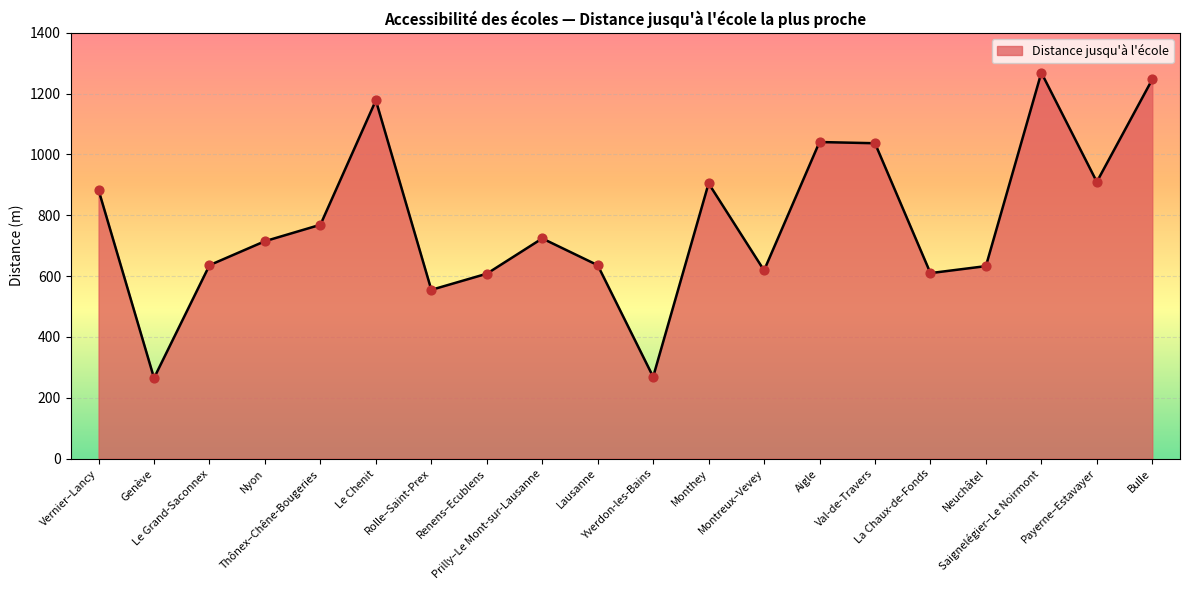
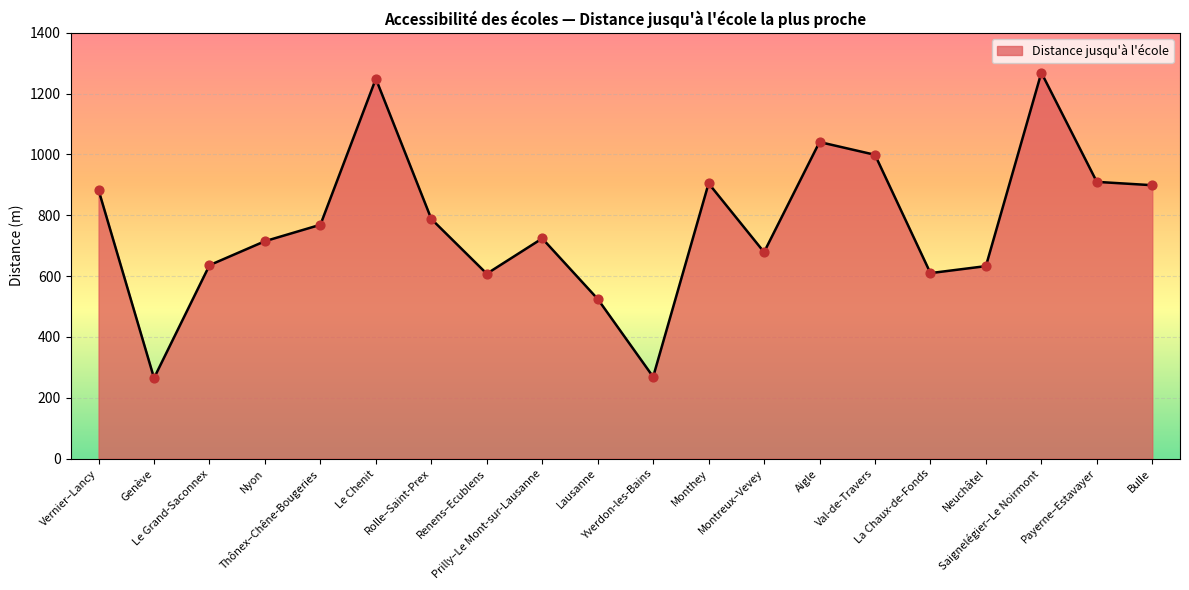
Le Chenit: 1180 -> 1250
Rolle–Saint-Prex: 560 -> 790
Lausanne: 640 -> 530
Montreux–Vevey: 620 -> 680
Val-de-Travers: 1040 -> 1000
Bulle: 1250 -> 900
